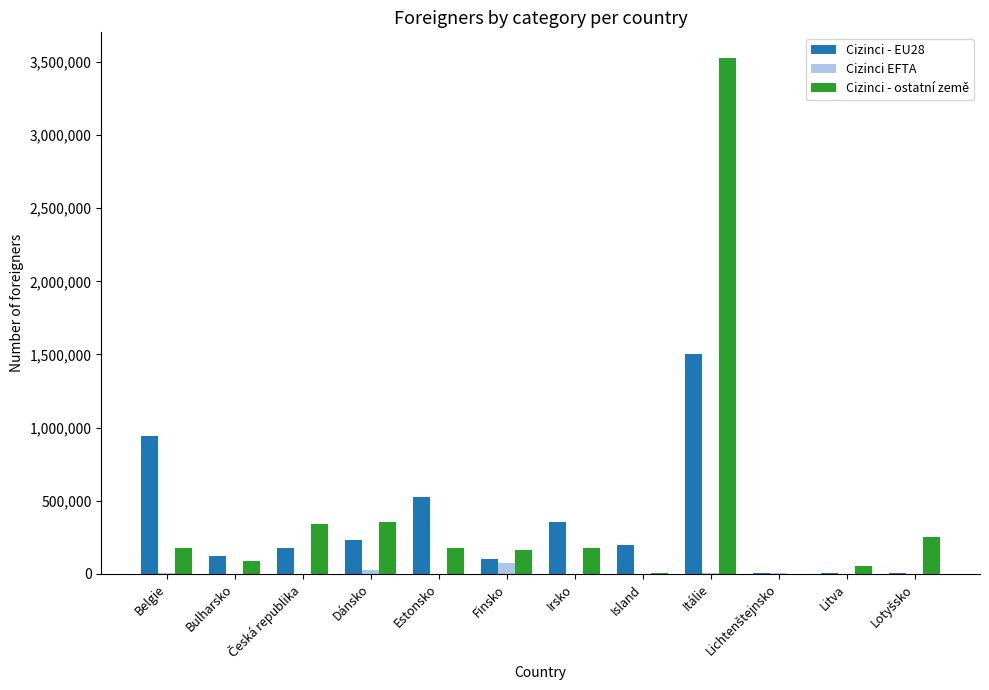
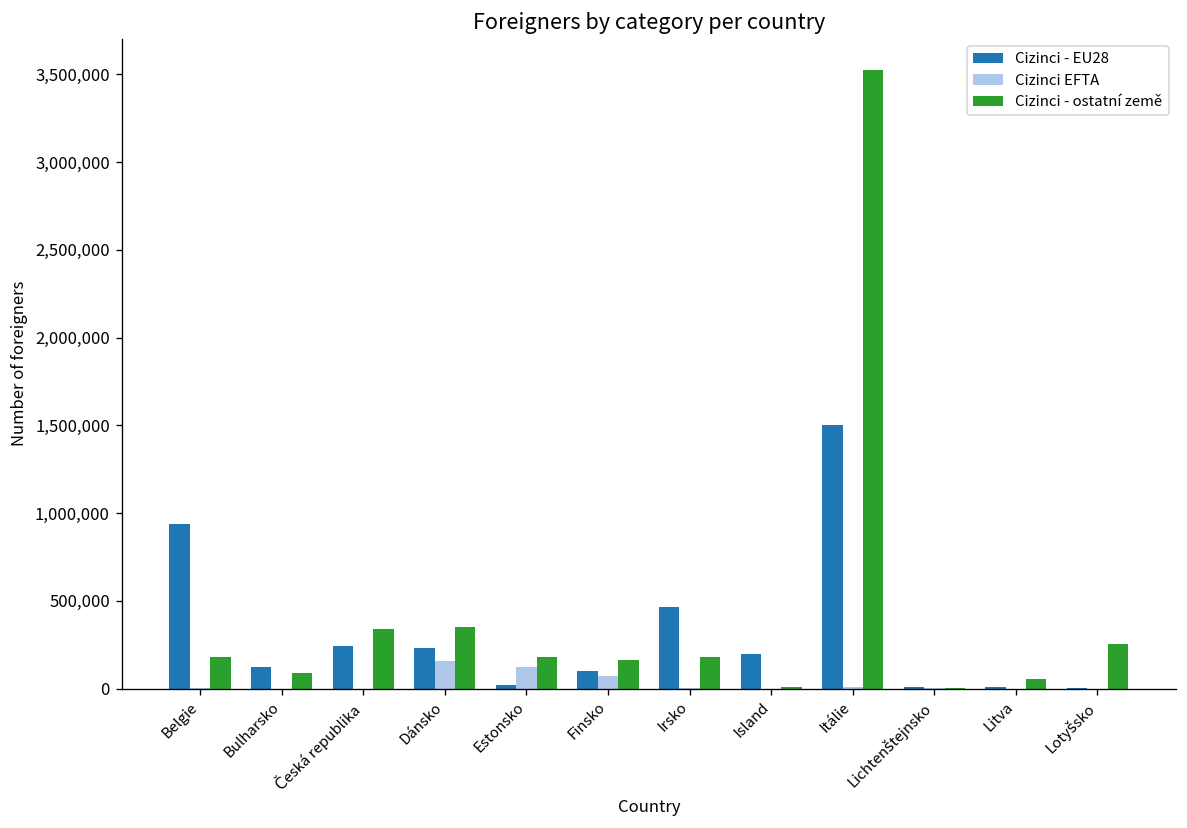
Cizinci - EU28, Česká republika: 180,000 -> 250,000
Cizinci EFTA, Dánsko: 30,000 -> 160,000
Cizinci - EU28, Estonsko: 530,000 -> 20,000
Cizinci EFTA, Estonsko: 0 -> 120,000
Cizinci - EU28, Irsko: 350,000 -> 460,000
